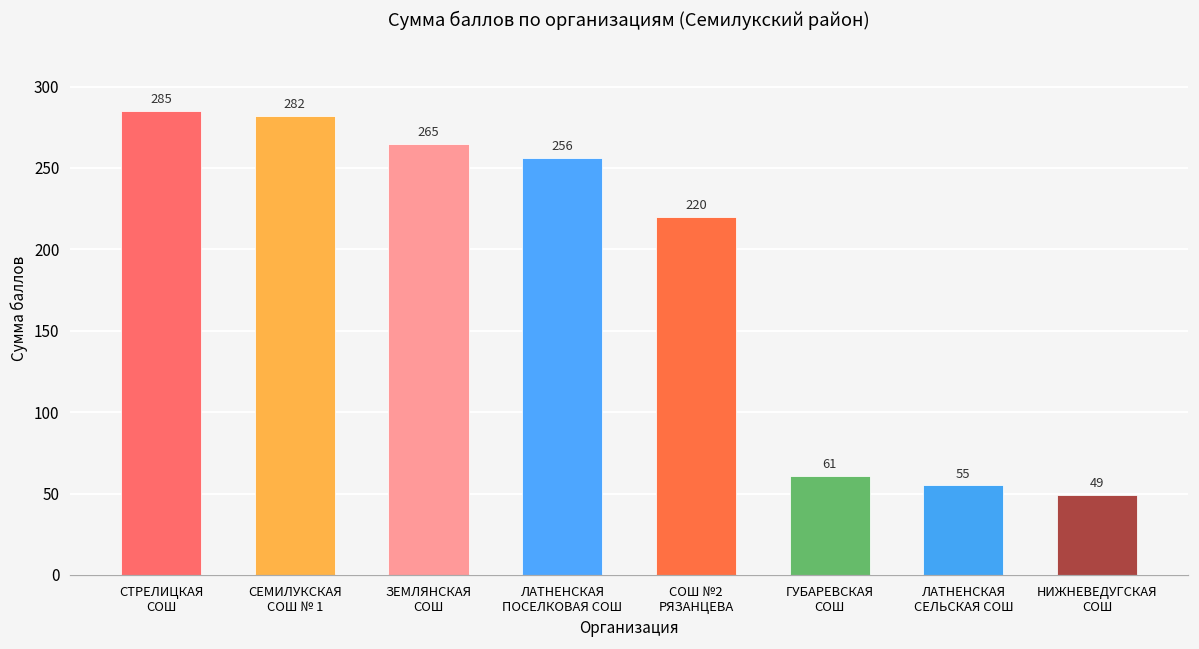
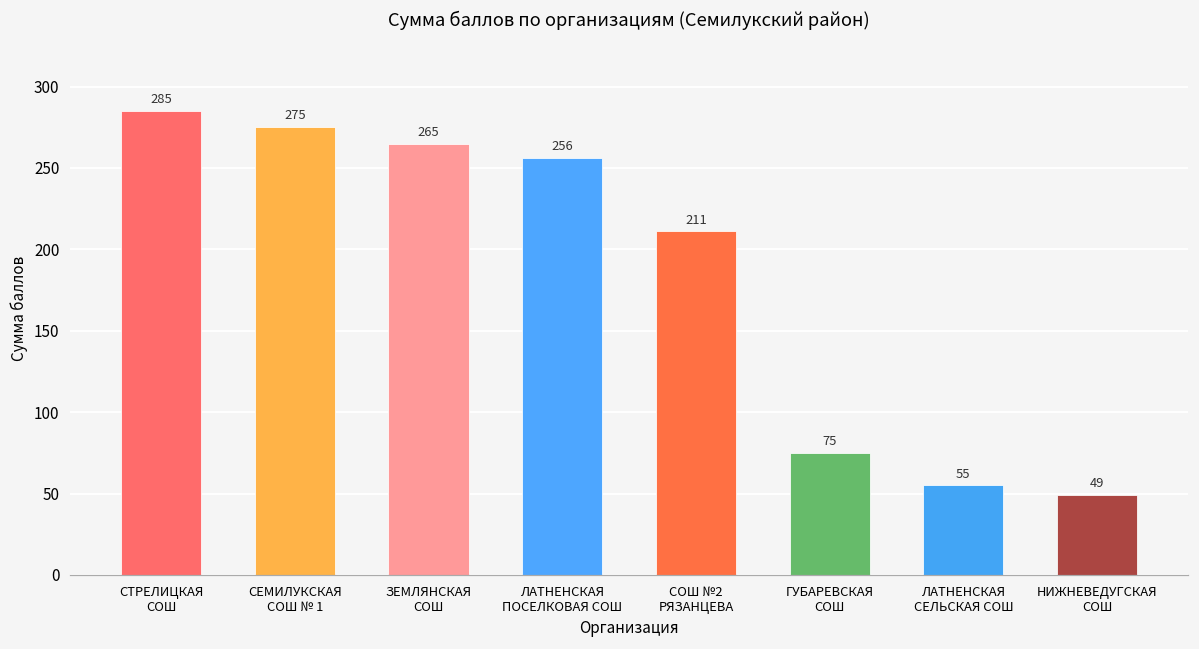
СЕМИЛУКСКАЯ СОШ № 1: 282 -> 275
СОШ №2 РЯЗАНЦЕВА: 220 -> 211
ГУБАРЕВСКАЯ СОШ: 61 -> 75
